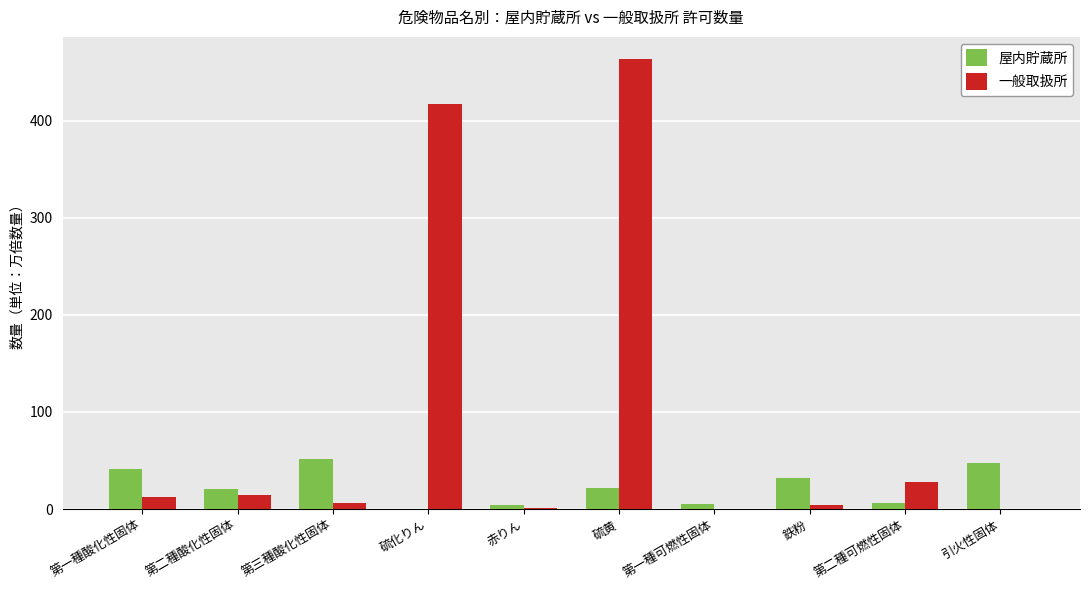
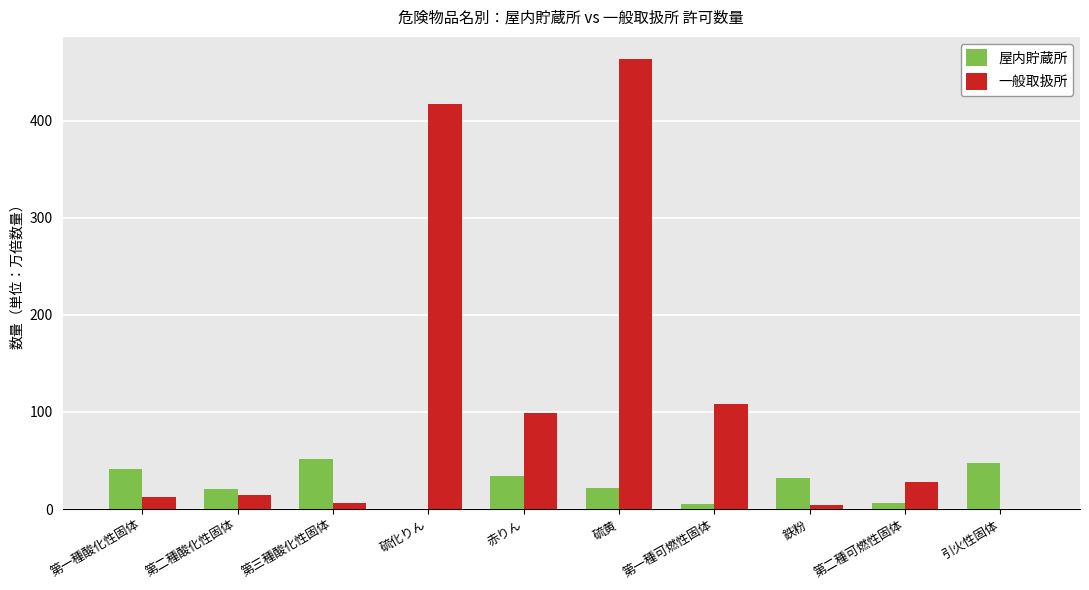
屋内貯蔵所, 赤りん: 0 -> 30
一般取扱所, 赤りん: 0 -> 100
一般取扱所, 第一種可燃性固体: 0 -> 110
